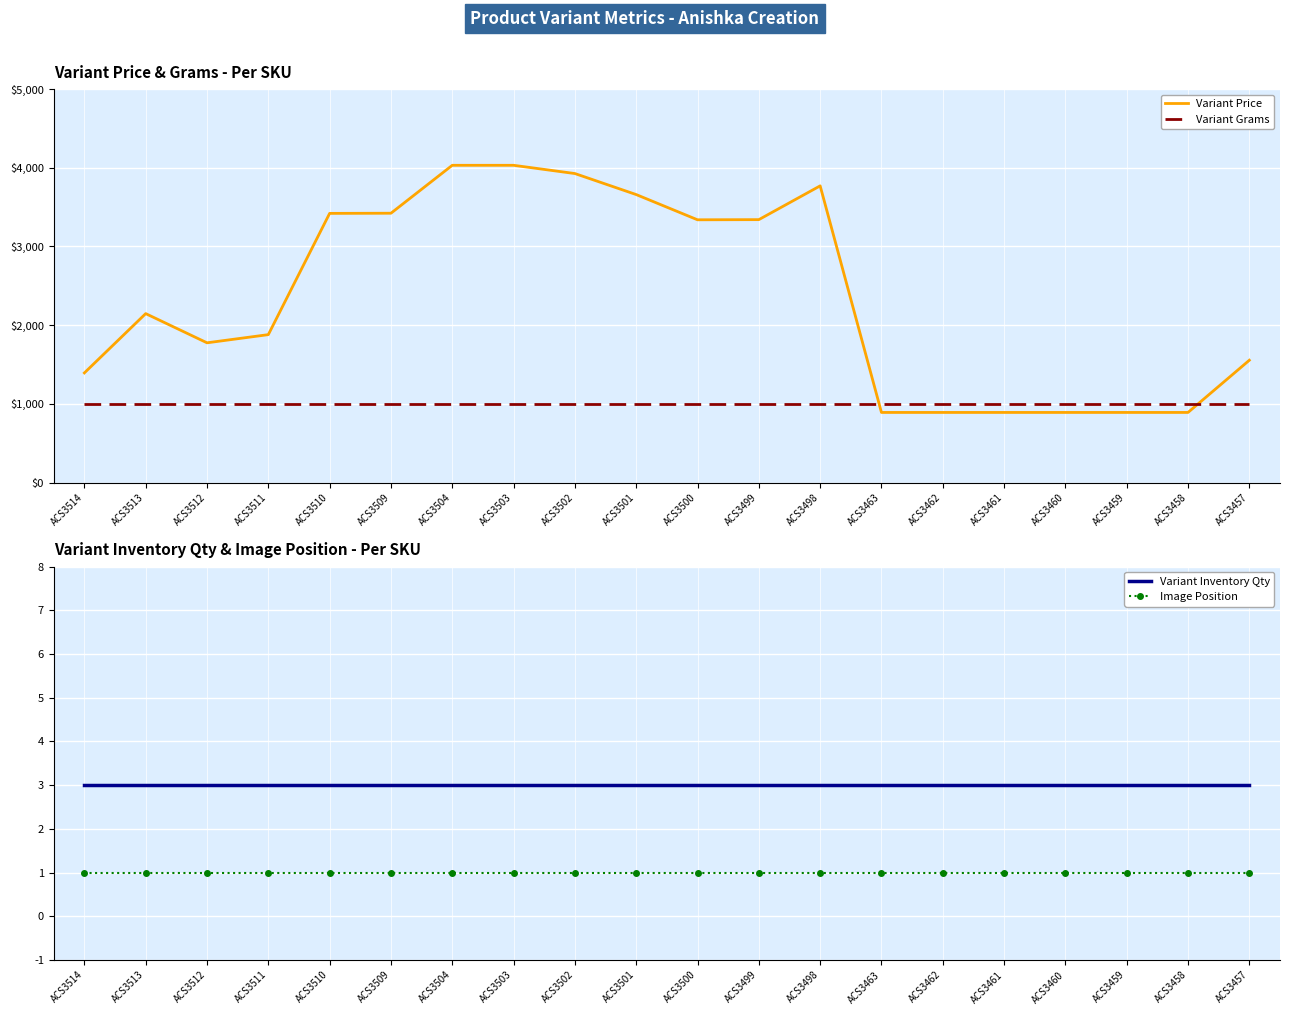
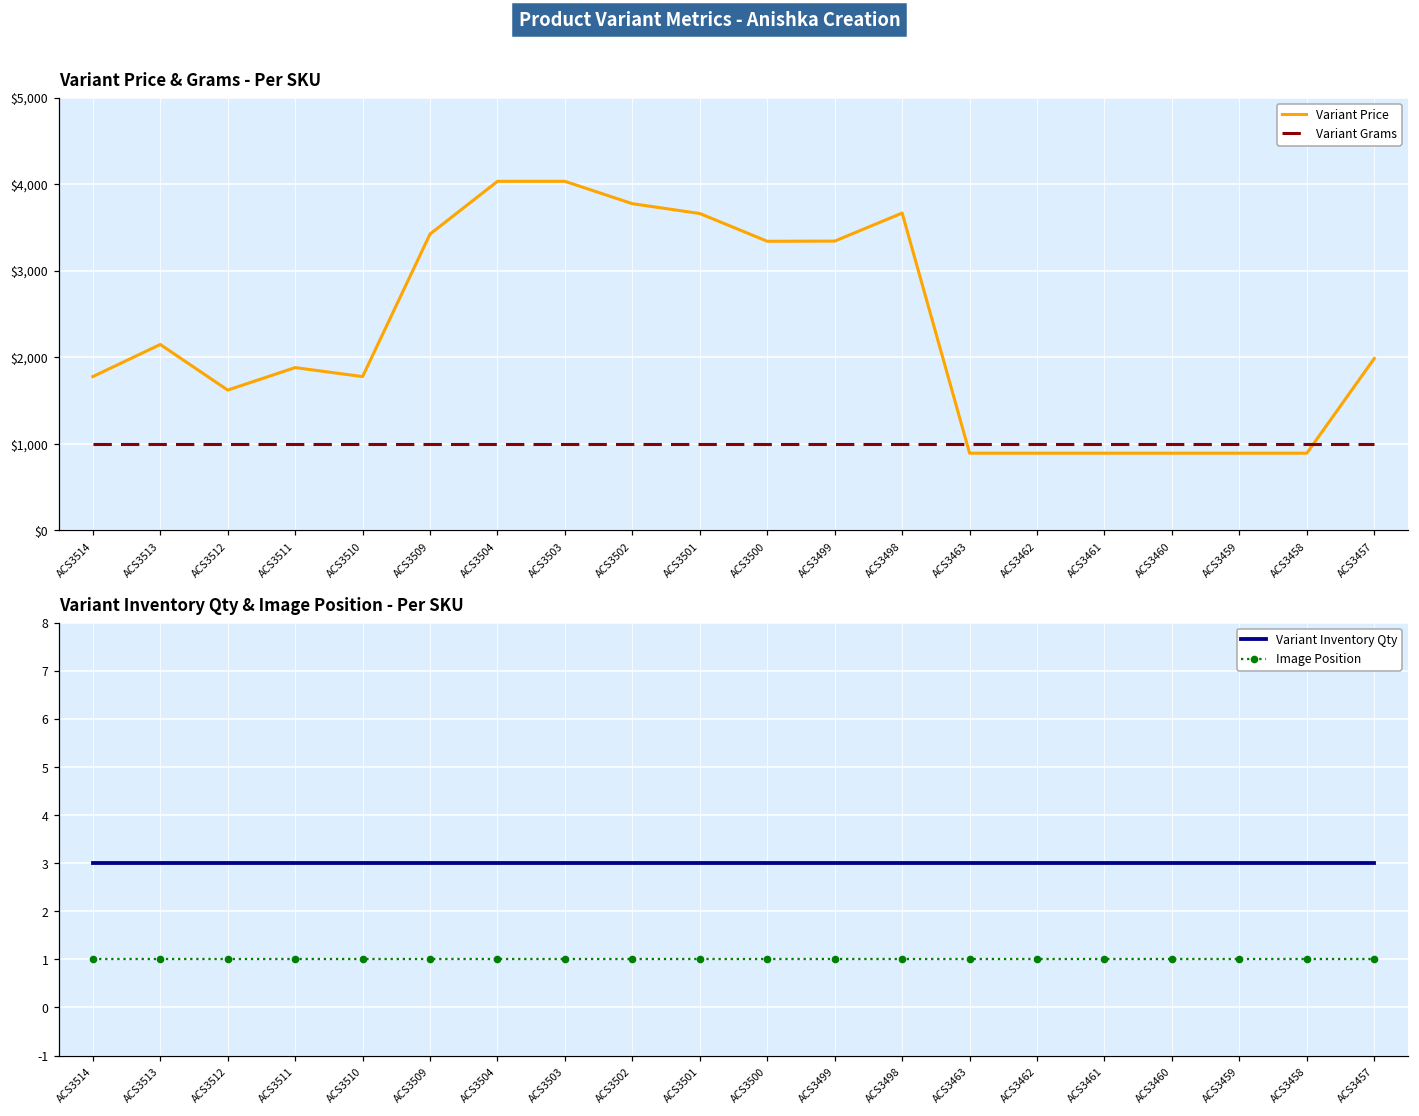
Variant Price & Grams - Per SKU, Variant Price, ACS3514: $1,400 -> $1,800
Variant Price & Grams - Per SKU, Variant Price, ACS3512: $1,800 -> $1,600
Variant Price & Grams - Per SKU, Variant Price, ACS3510: $3,400 -> $1,800
Variant Price & Grams - Per SKU, Variant Price, ACS3502: $3,900 -> $3,800
Variant Price & Grams - Per SKU, Variant Price, ACS3498: $3,800 -> $3,700
Variant Price & Grams - Per SKU, Variant Price, ACS3457: $1,600 -> $2,000
